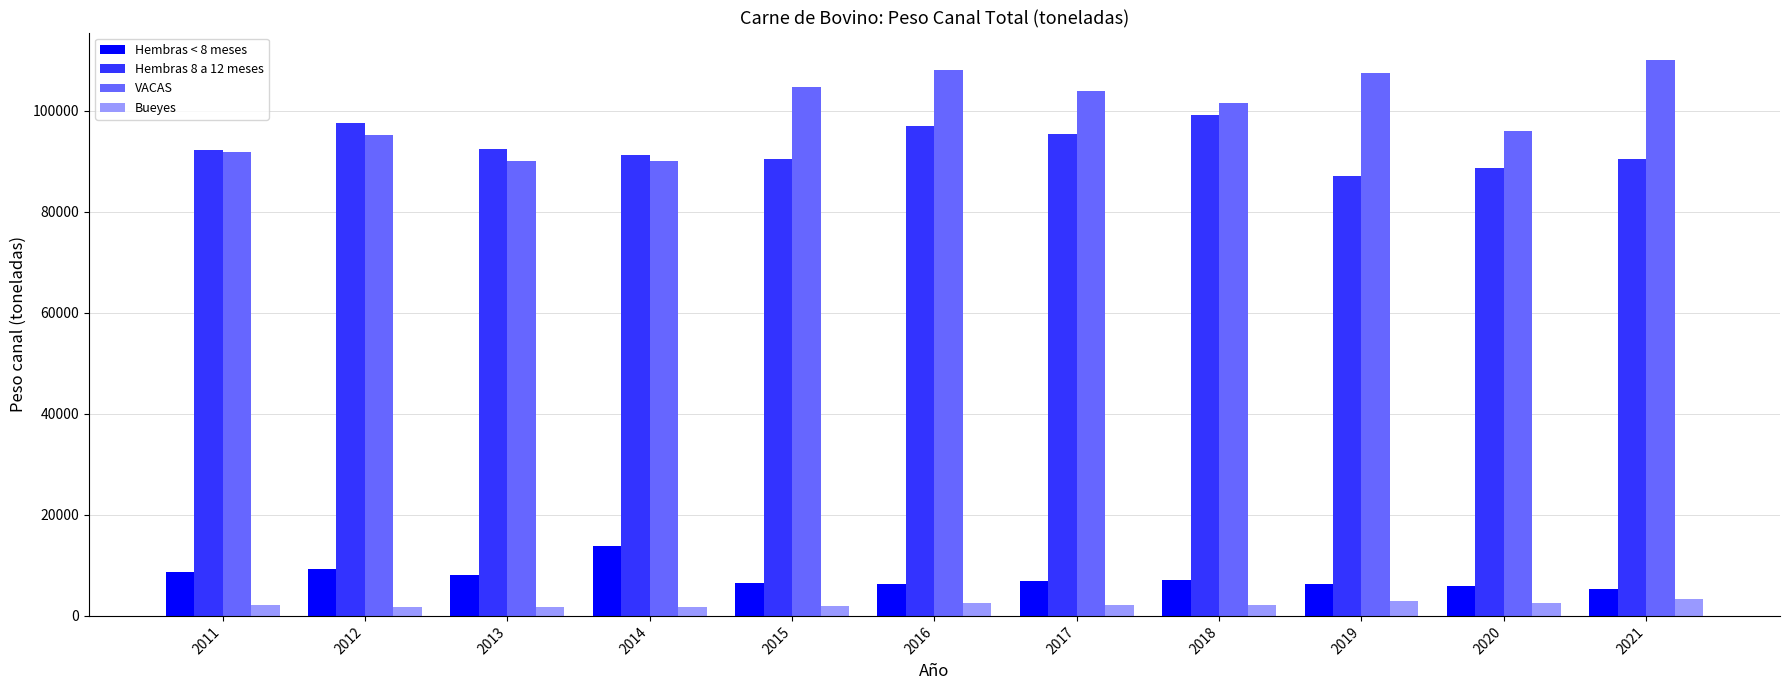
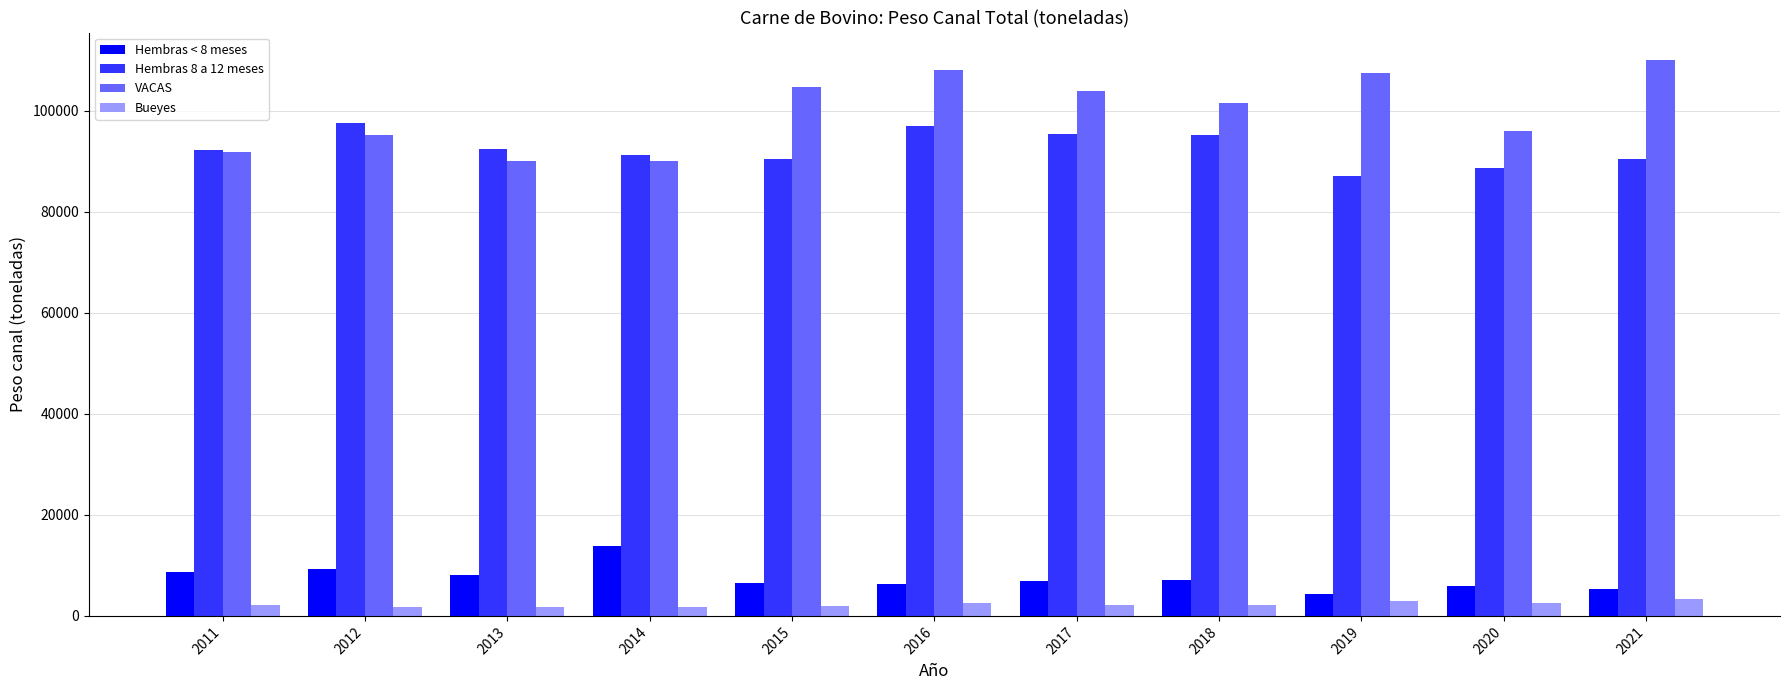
Hembras 8 a 12 meses, 2018: 99000 -> 95000
Hembras < 8 meses, 2019: 6000 -> 4000
